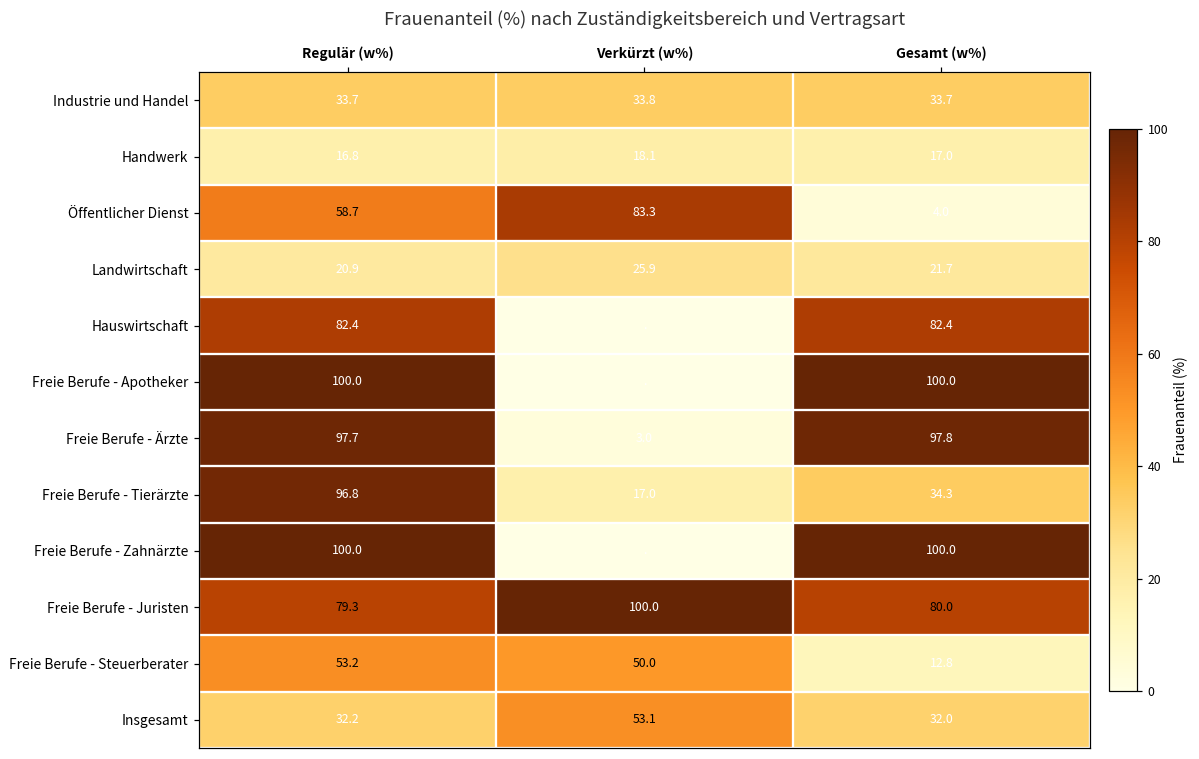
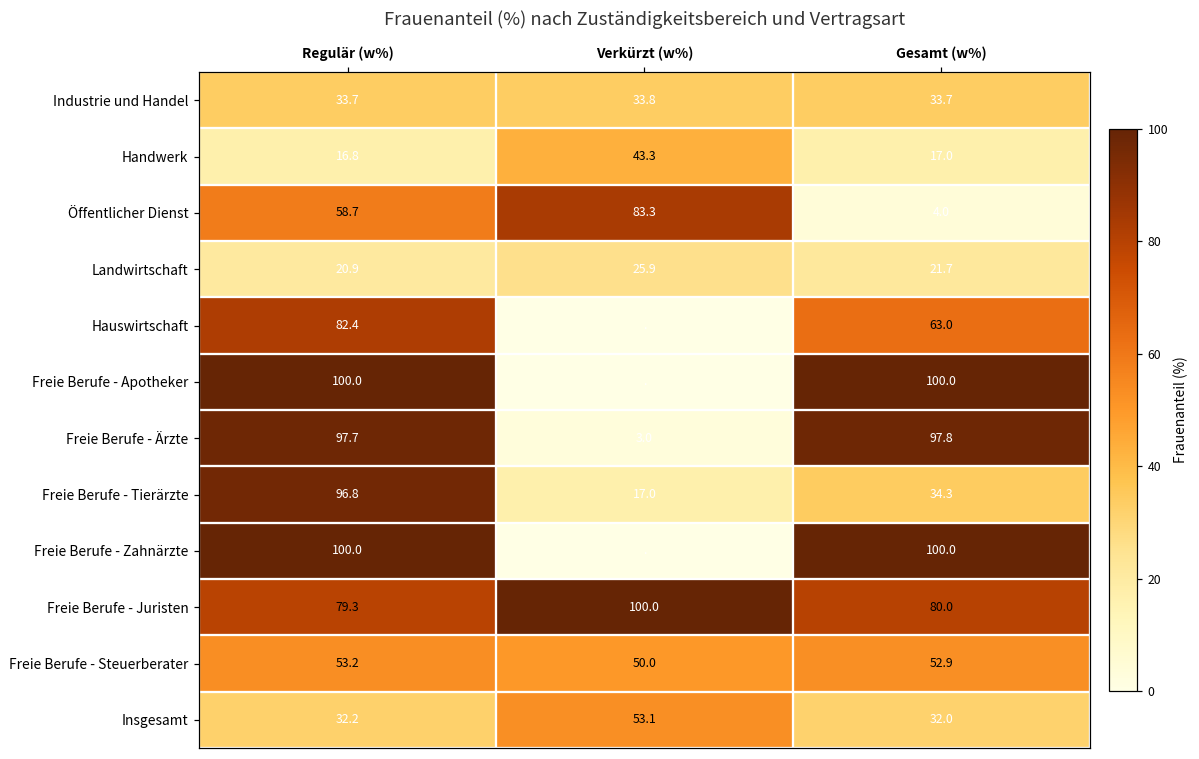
Handwerk, Verkürzt (w%): 18.1 -> 43.3
Hauswirtschaft, Gesamt (w%): 82.4 -> 63.0
Freie Berufe - Steuerberater, Gesamt (w%): 12.8 -> 52.9
